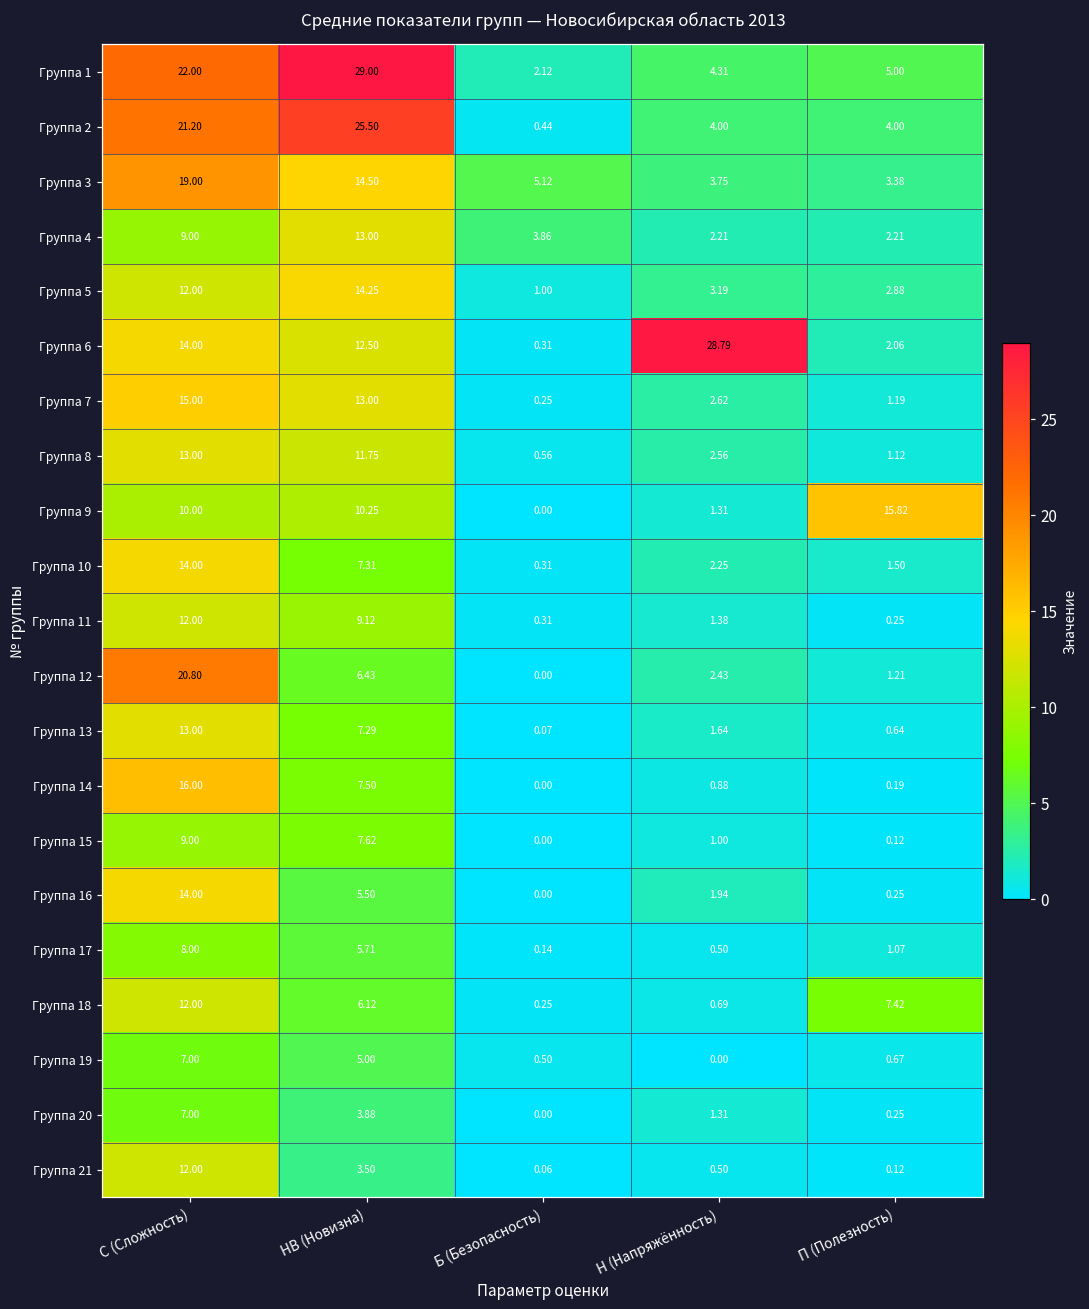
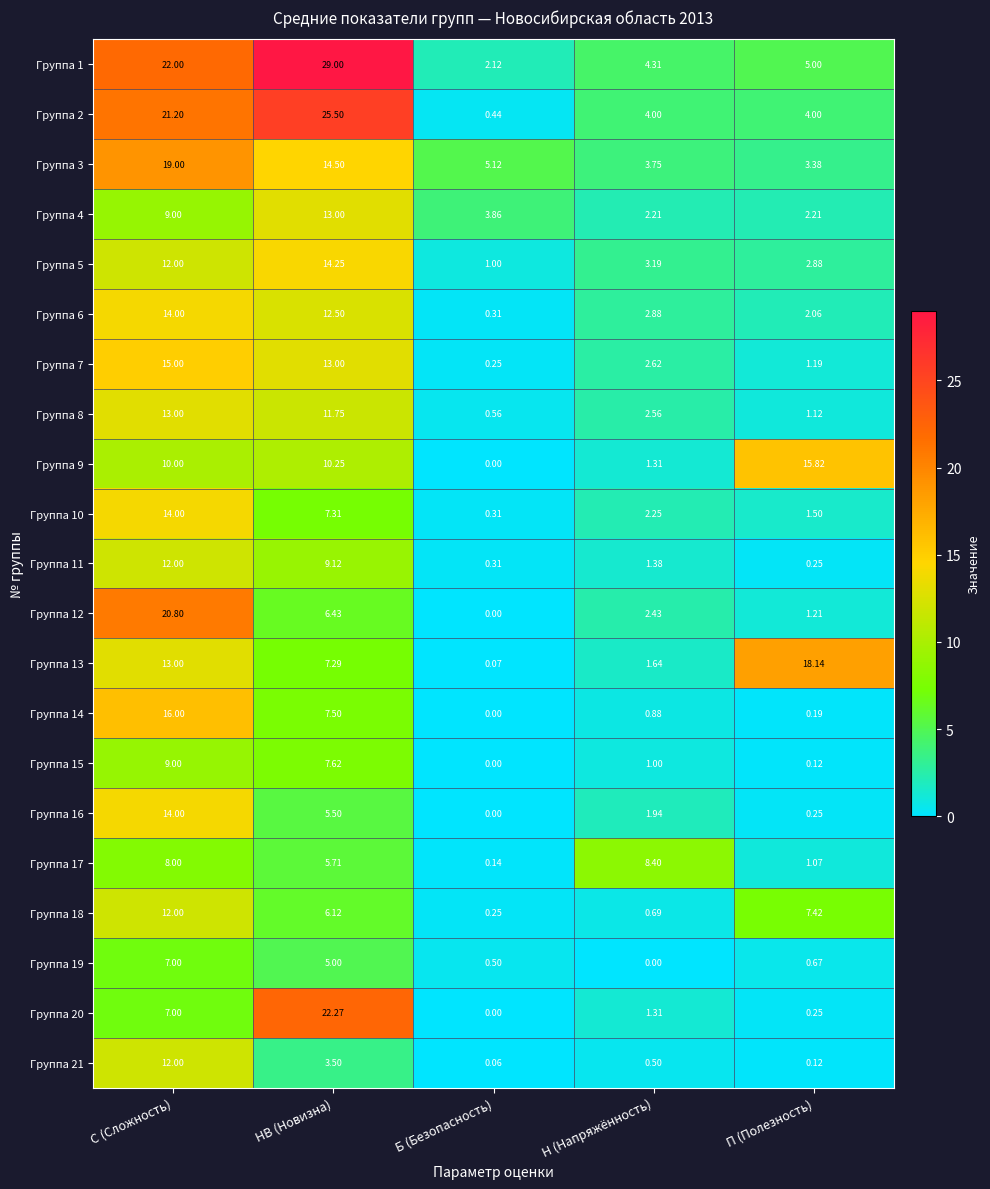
Группа 6, Н (Напряжённость): 28.79 -> 2.88
Группа 13, П (Полезность): 0.64 -> 18.14
Группа 17, Н (Напряжённость): 0.50 -> 8.40
Группа 20, НВ (Новизна): 3.88 -> 22.27
